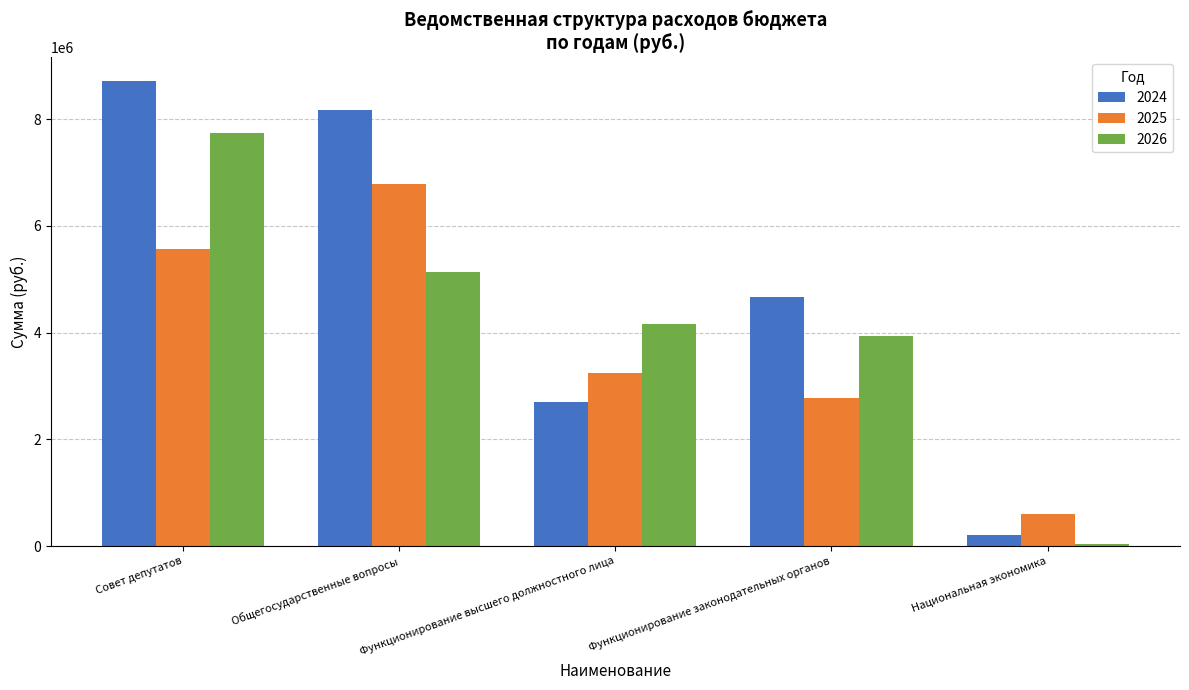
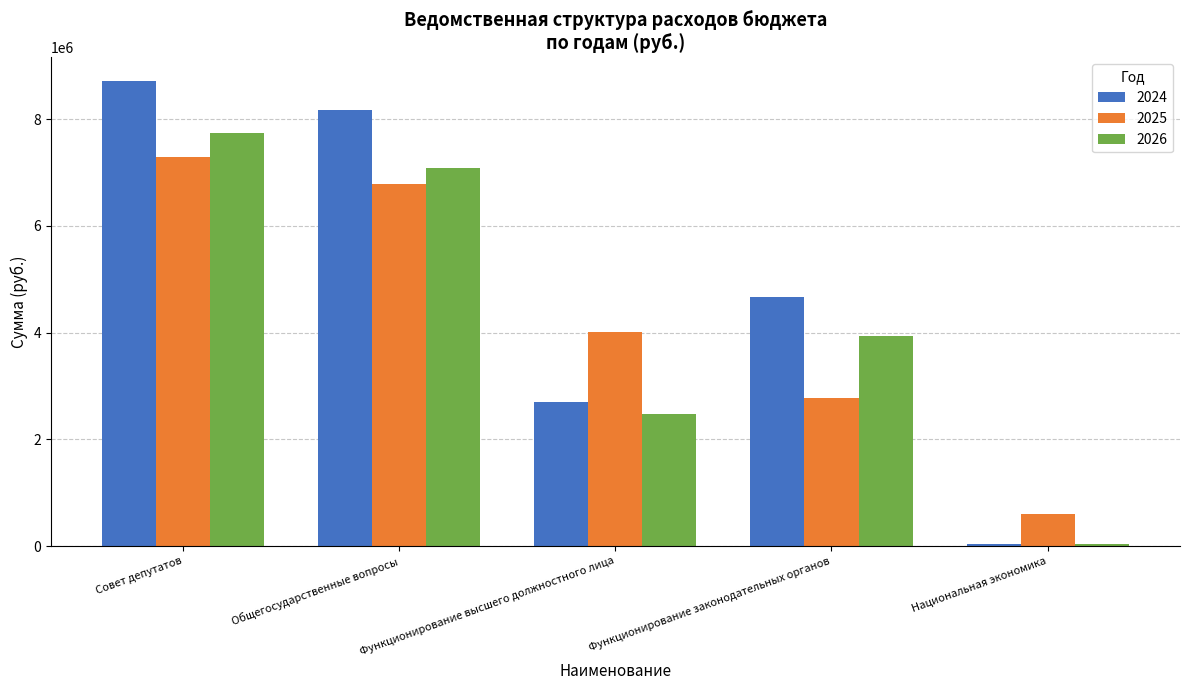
2025, Совет депутатов: 5600000 -> 7300000
2026, Общегосударственные вопросы: 5100000 -> 7100000
2025, Функционирование высшего должностного лица: 3200000 -> 4000000
2026, Функционирование высшего должностного лица: 4200000 -> 2500000
2024, Национальная экономика: 200000 -> 0
